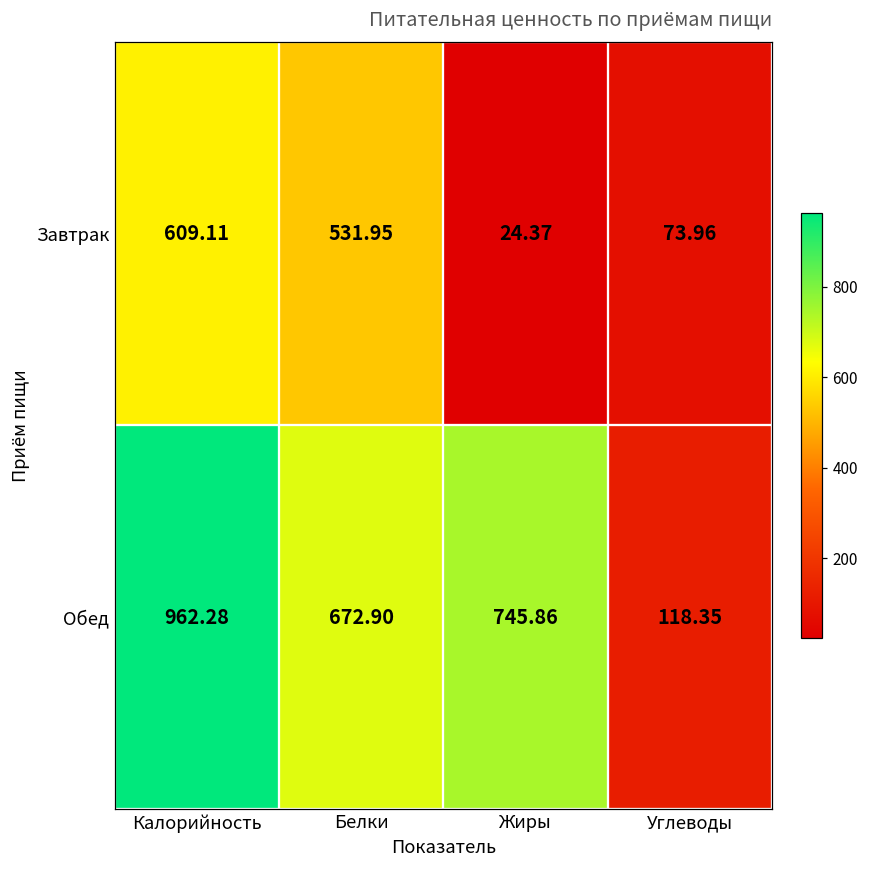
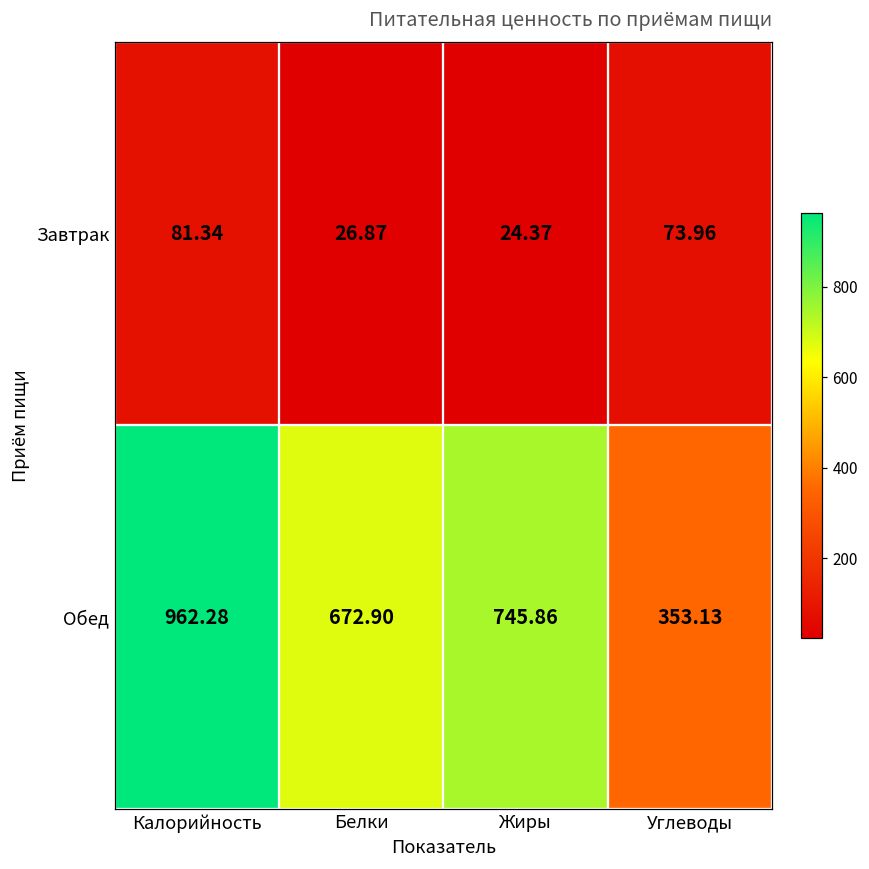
Завтрак, Калорийность: 609.11 -> 81.34
Завтрак, Белки: 531.95 -> 26.87
Обед, Углеводы: 118.35 -> 353.13
